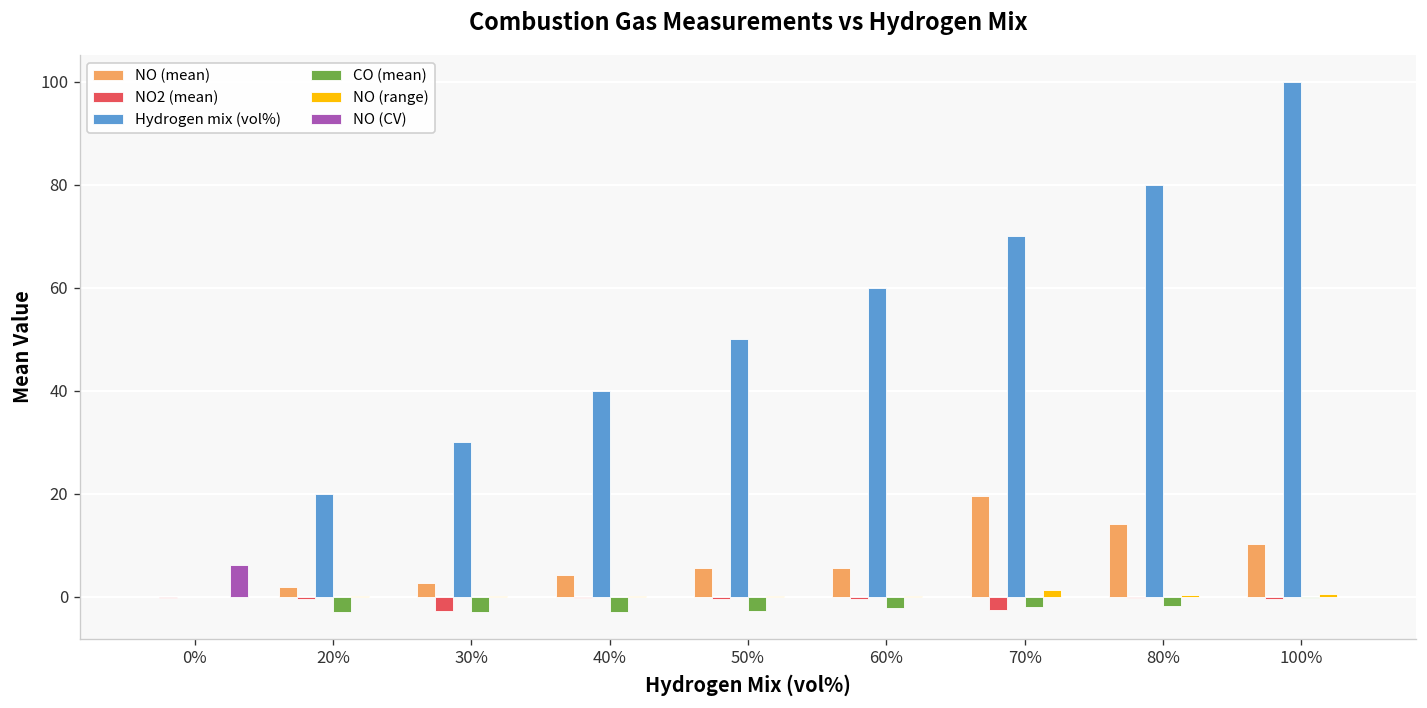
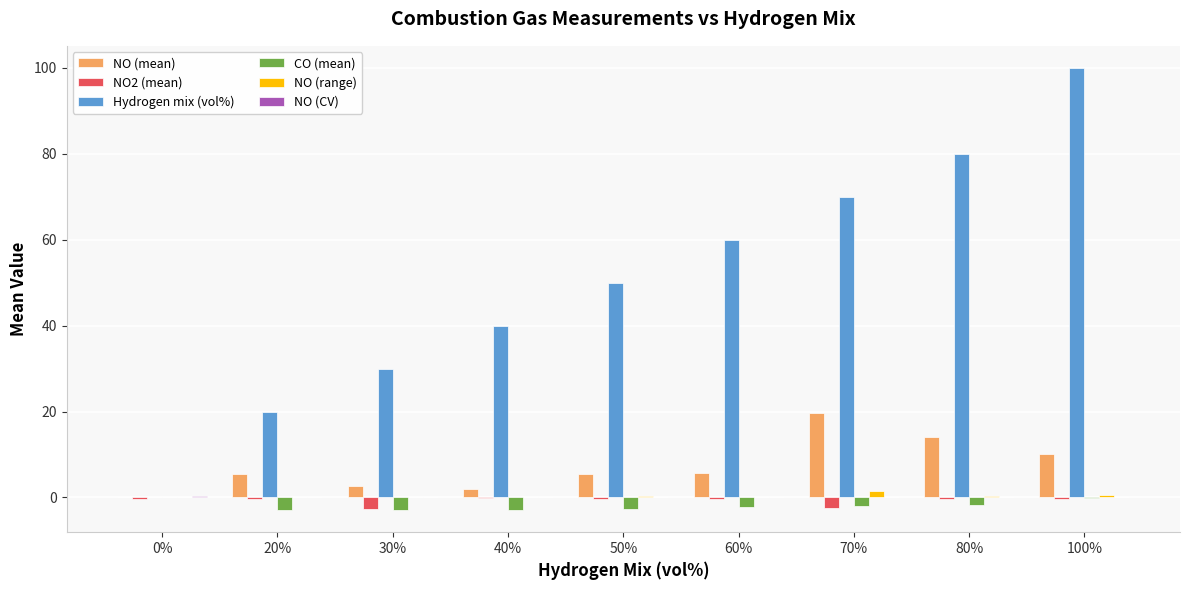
NO (CV), 0%: 6 -> 0
NO (mean), 20%: 2 -> 5
NO (mean), 40%: 4 -> 2
